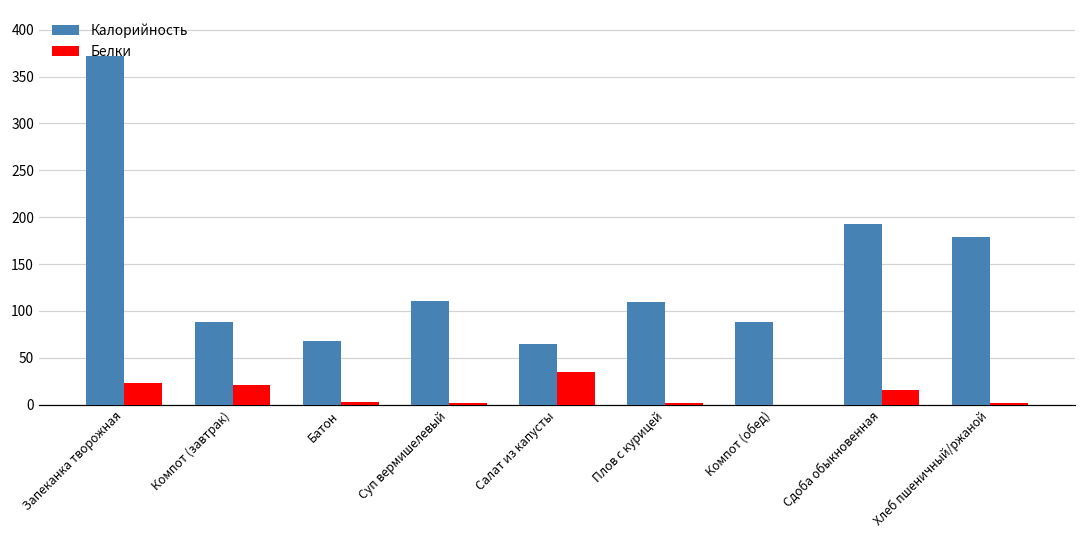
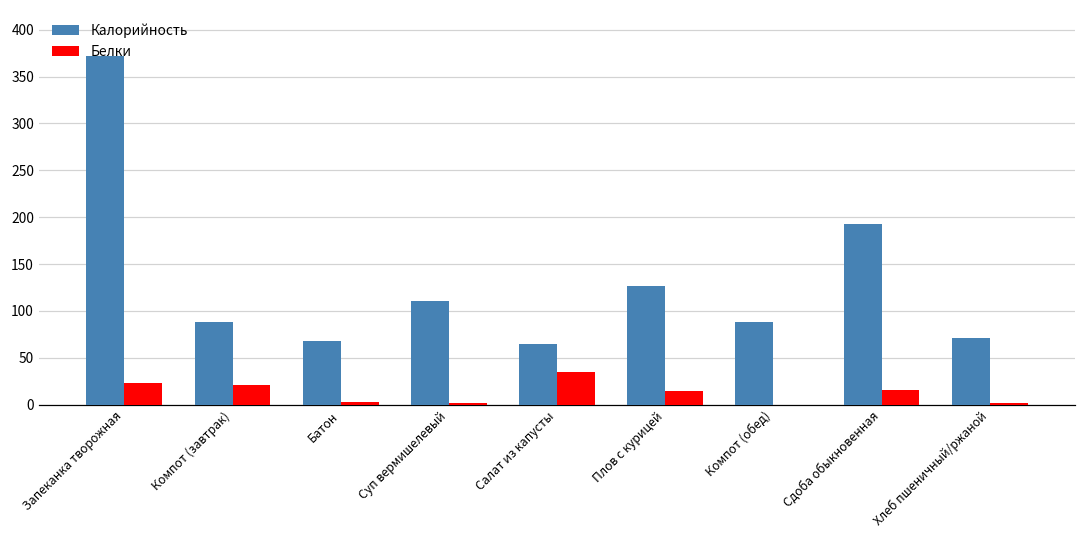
Калорийность, Плов с курицей: 110 -> 130
Белки, Плов с курицей: 0 -> 10
Калорийность, Хлеб пшеничный/ржаной: 180 -> 70
